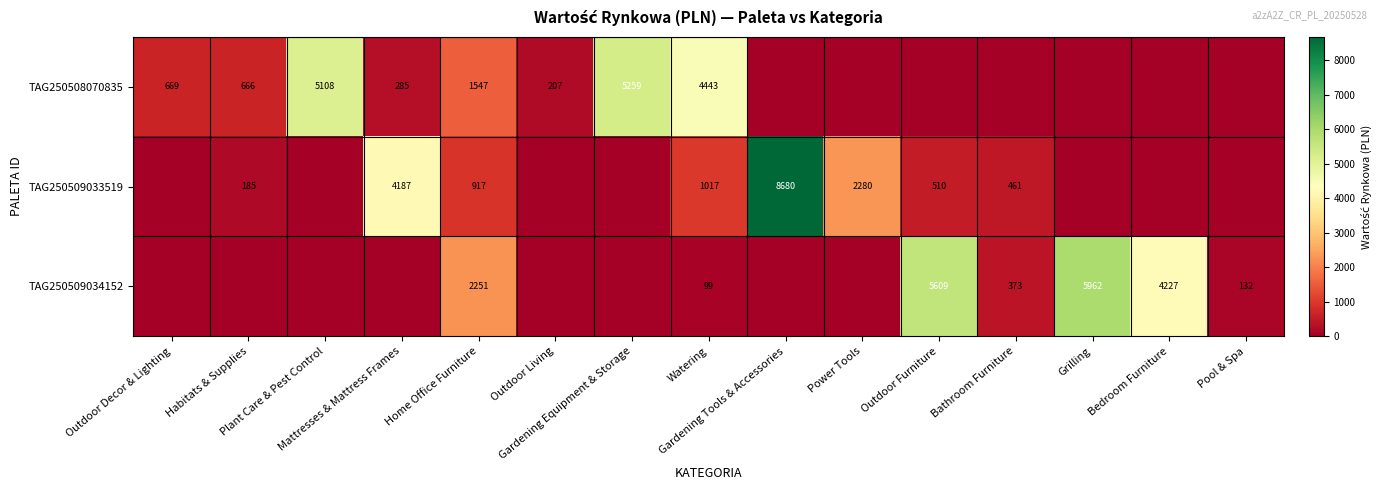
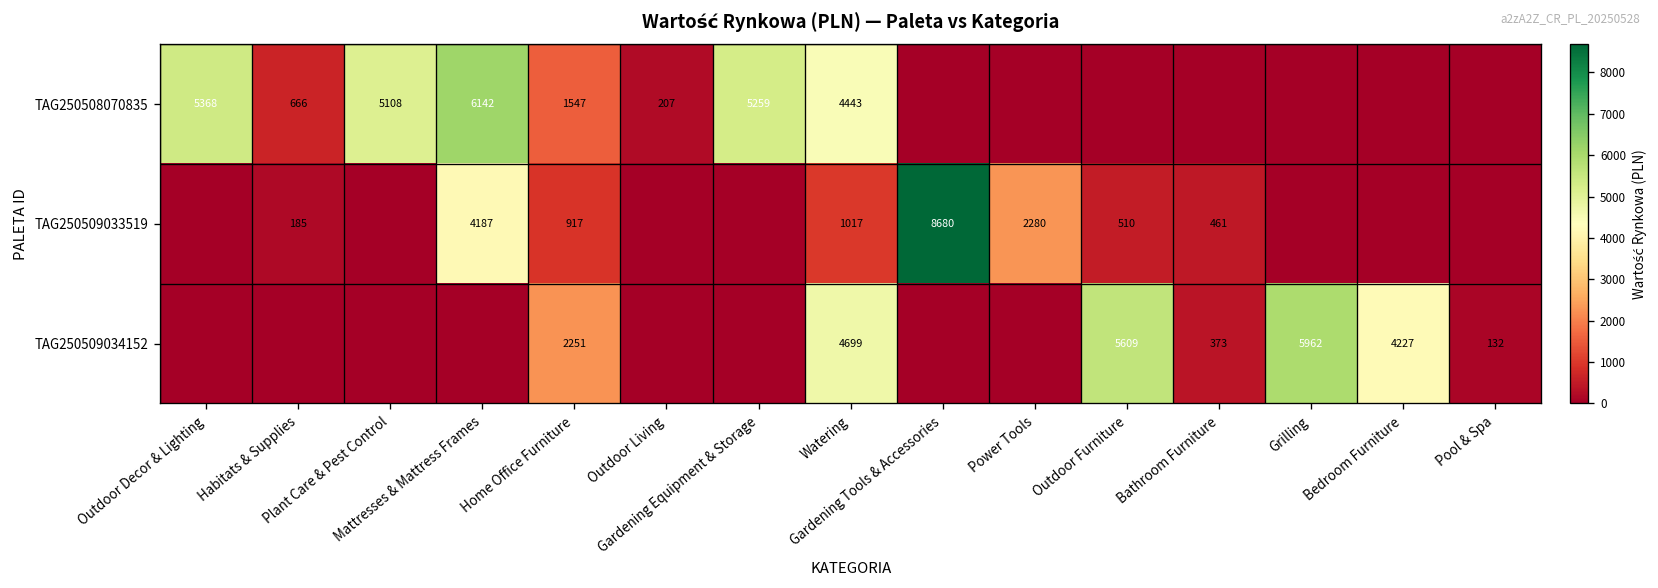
TAG250508070835, Outdoor Decor & Lighting: 669 -> 5368
TAG250508070835, Mattresses & Mattress Frames: 285 -> 6142
TAG250509034152, Watering: 99 -> 4699
